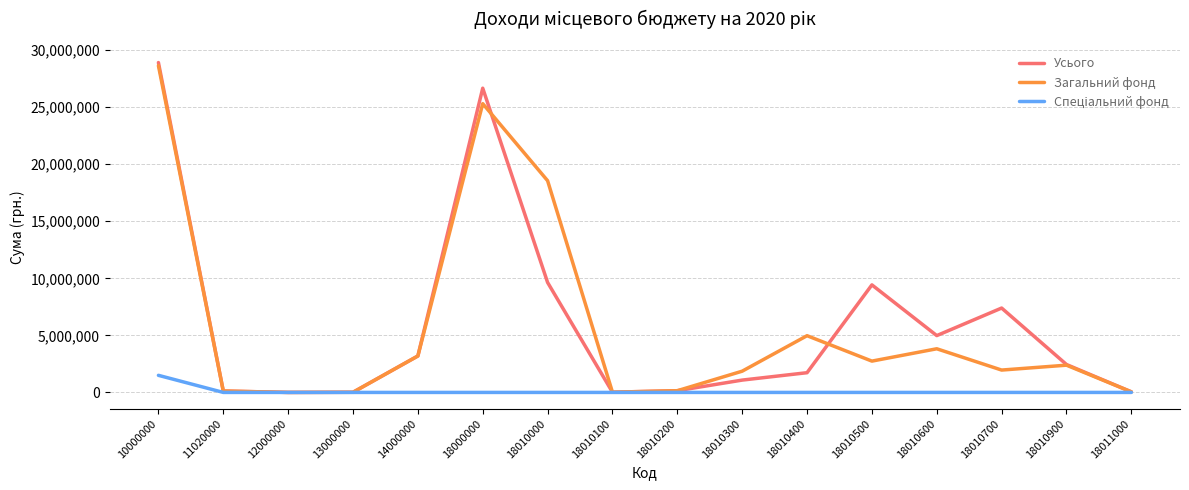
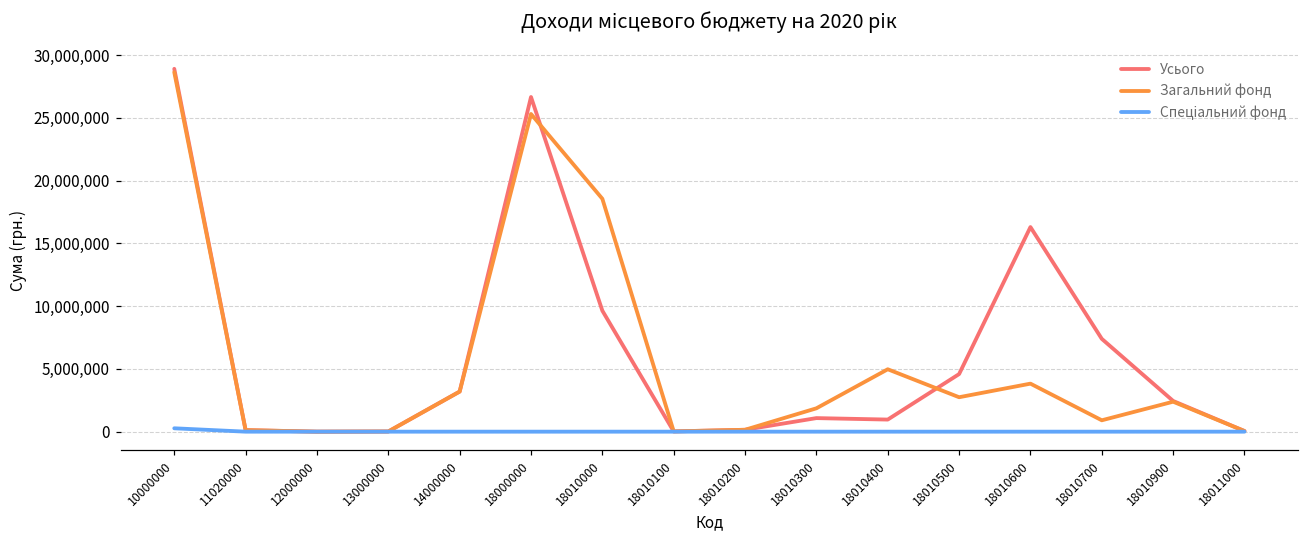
Спеціальний фонд, 10000000: 1,500,000 -> 300,000
Усього, 18010400: 1,700,000 -> 1,000,000
Усього, 18010500: 9,400,000 -> 4,600,000
Усього, 18010600: 5,000,000 -> 16,300,000
Загальний фонд, 18010700: 2,000,000 -> 900,000
